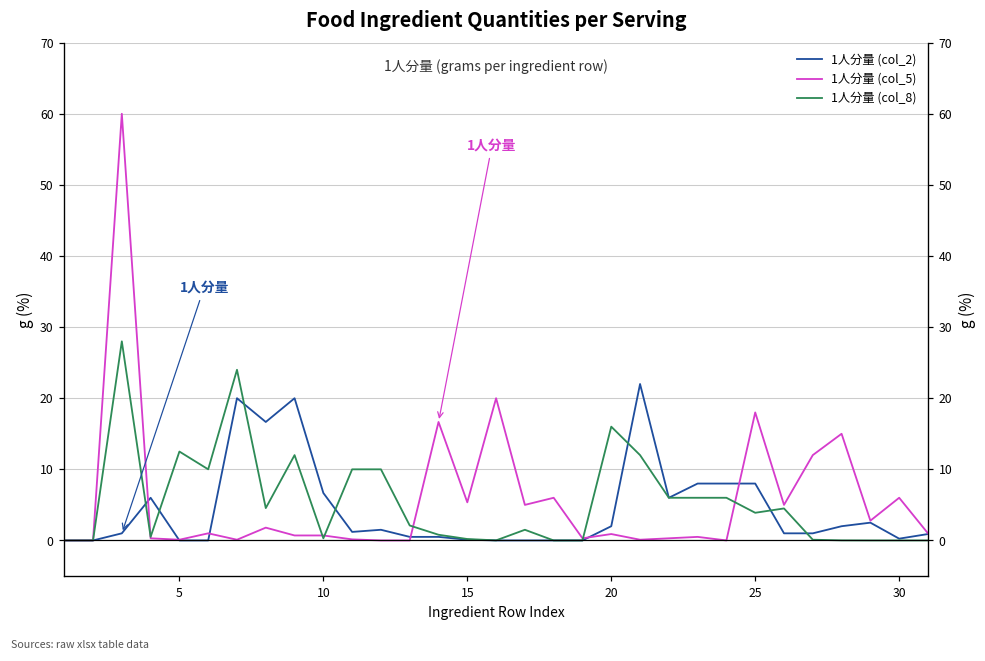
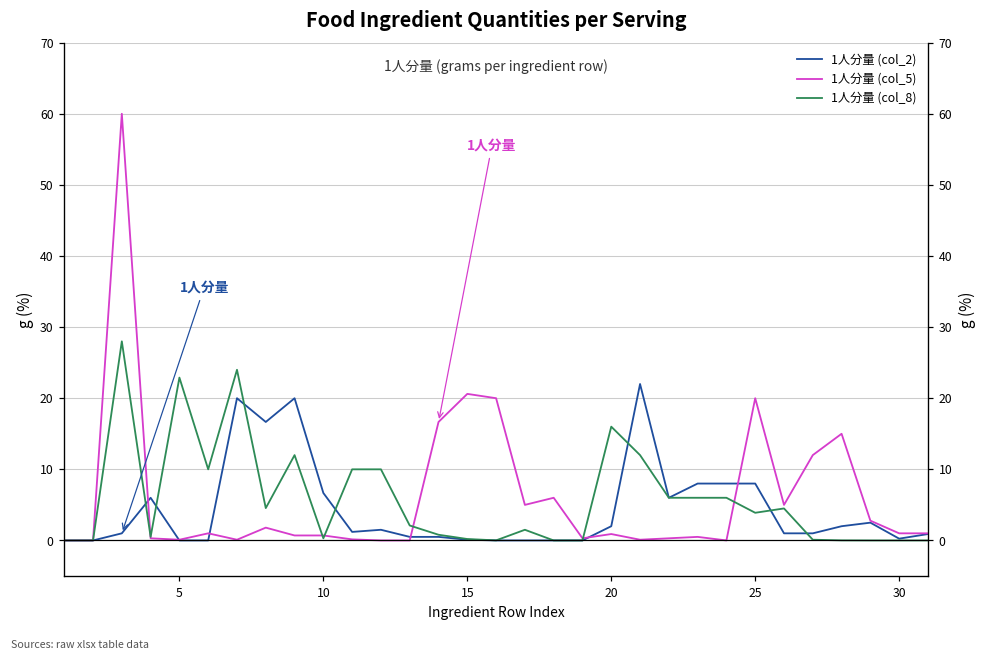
1人分量 (col_8), 5: 13 -> 23
1人分量 (col_5), 15: 5 -> 21
1人分量 (col_5), 25: 18 -> 20
1人分量 (col_5), 30: 6 -> 1
